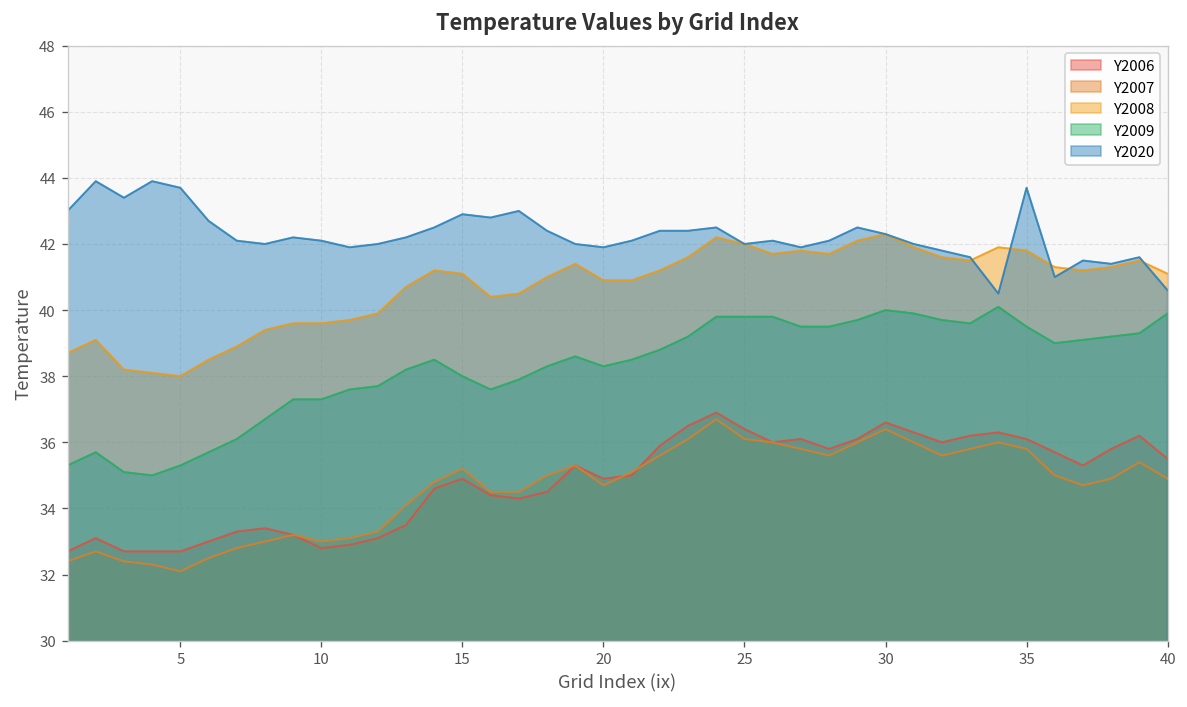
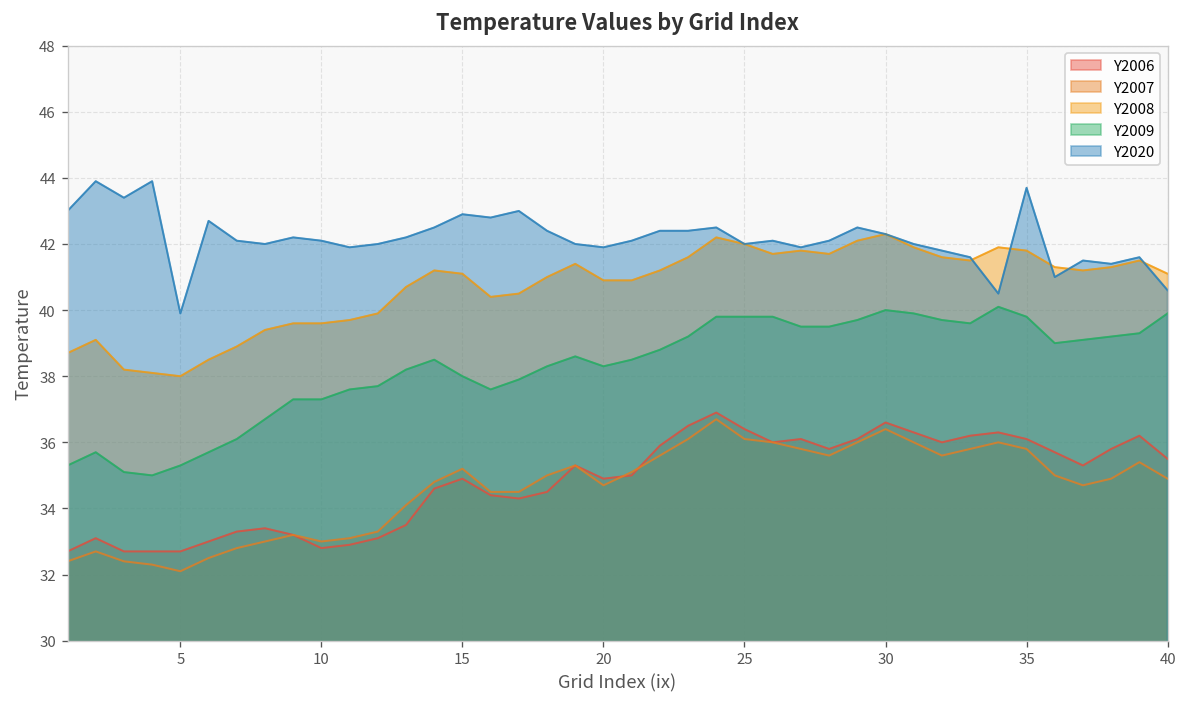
Y2020, 5: 43.7 -> 39.9
Y2009, 35: 39.5 -> 39.8
